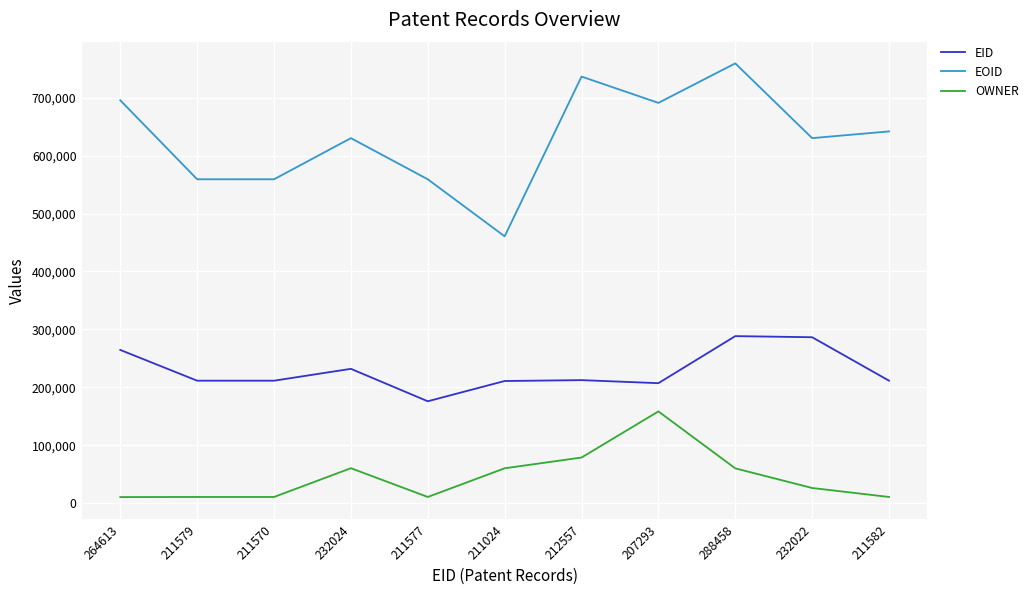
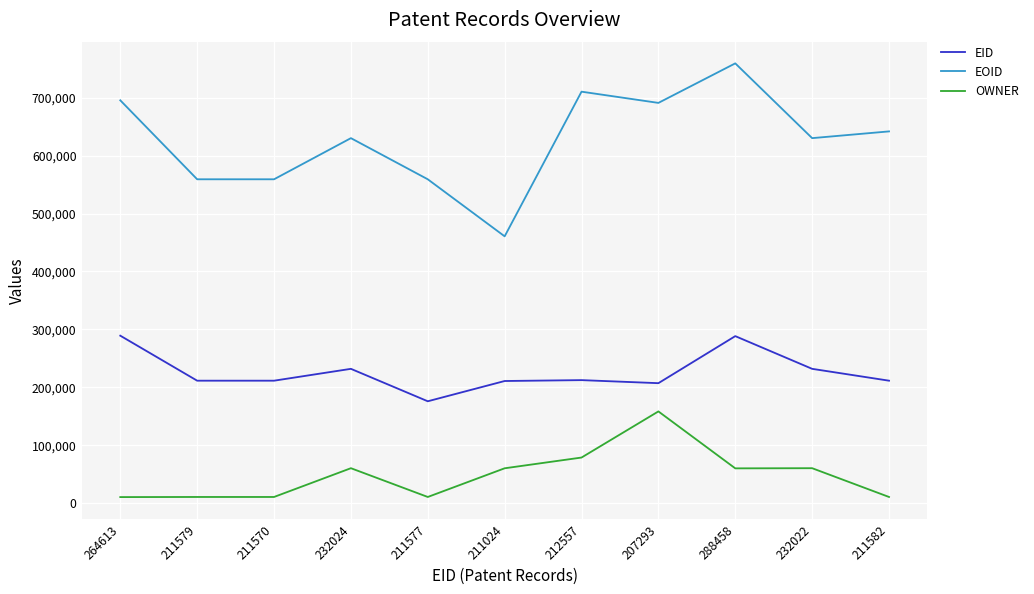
EID, 264613: 260,000 -> 290,000
EOID, 212557: 740,000 -> 710,000
EID, 232022: 290,000 -> 230,000
OWNER, 232022: 30,000 -> 60,000
